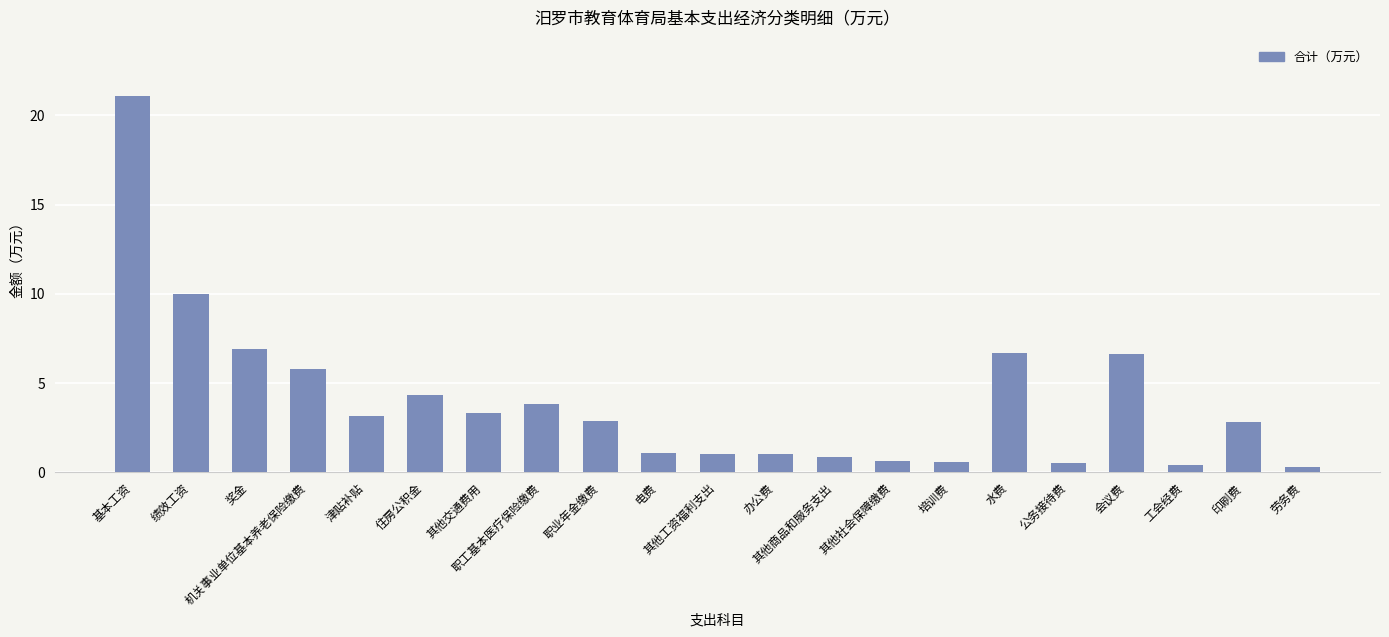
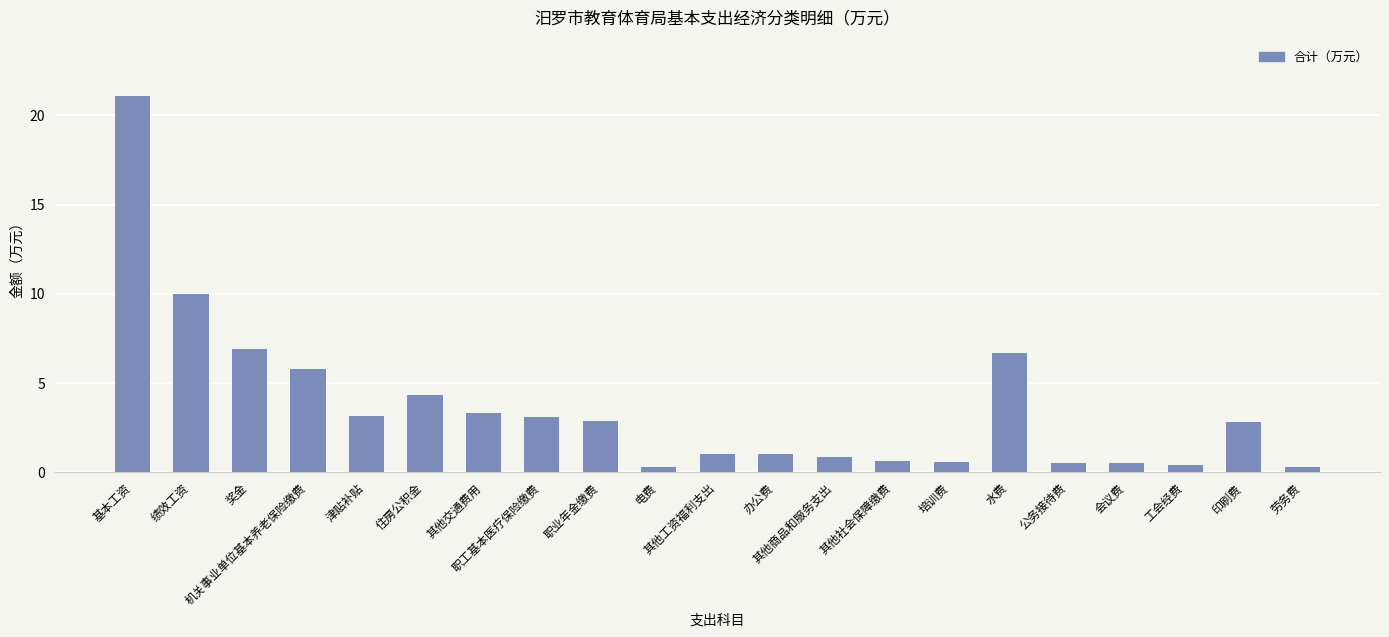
职工基本医疗保险缴费: 3.8 -> 3.1
电费: 1.1 -> 0.3
会议费: 6.6 -> 0.5
